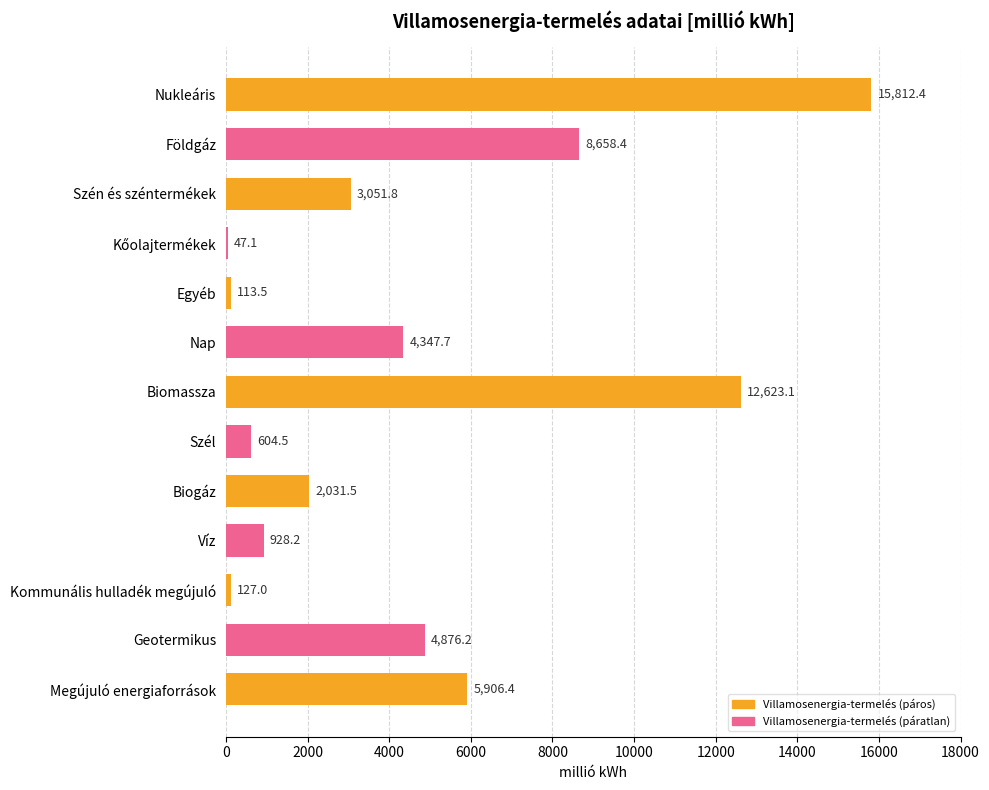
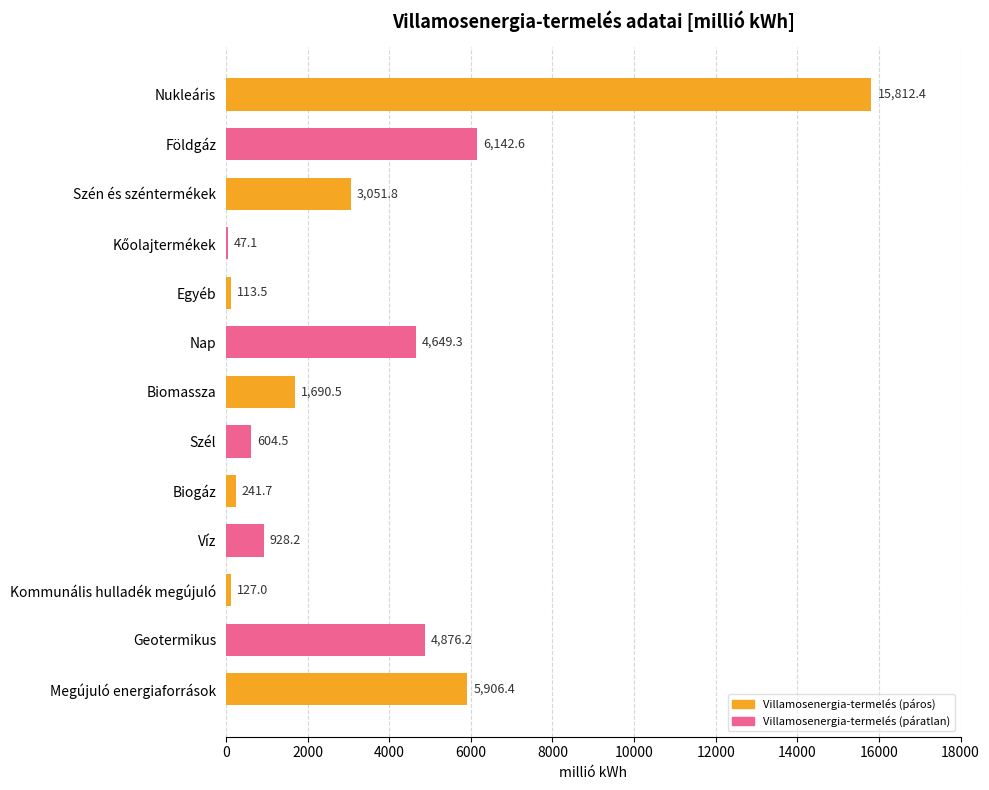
Földgáz: 8,658.4 -> 6,142.6
Nap: 4,347.7 -> 4,649.3
Biomassza: 12,623.1 -> 1,690.5
Biogáz: 2,031.5 -> 241.7
